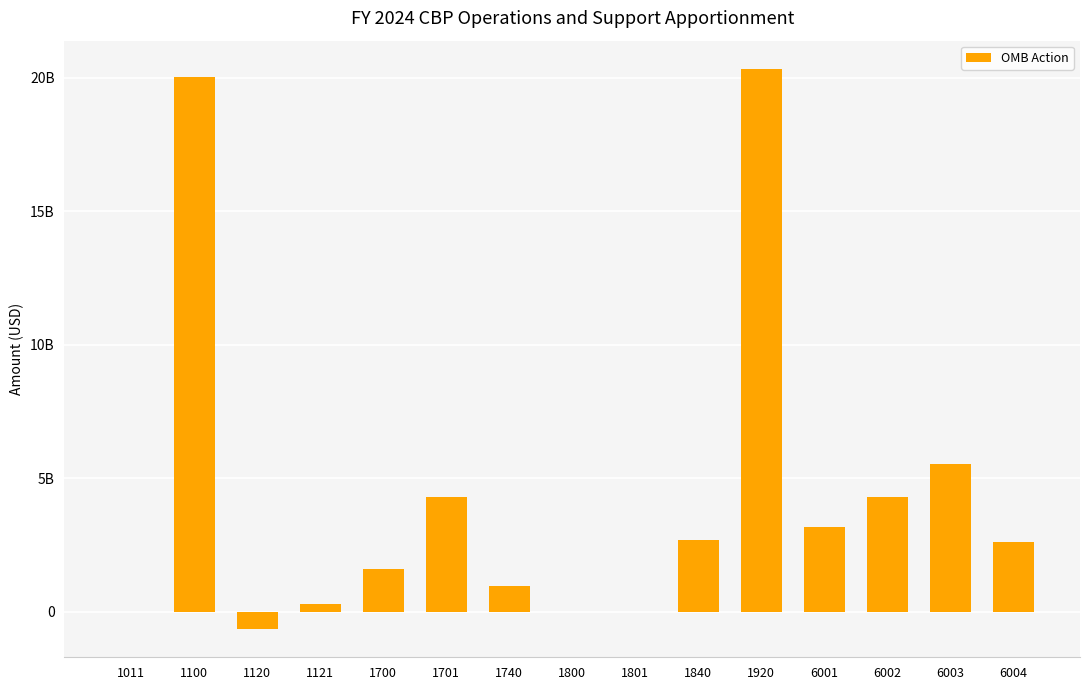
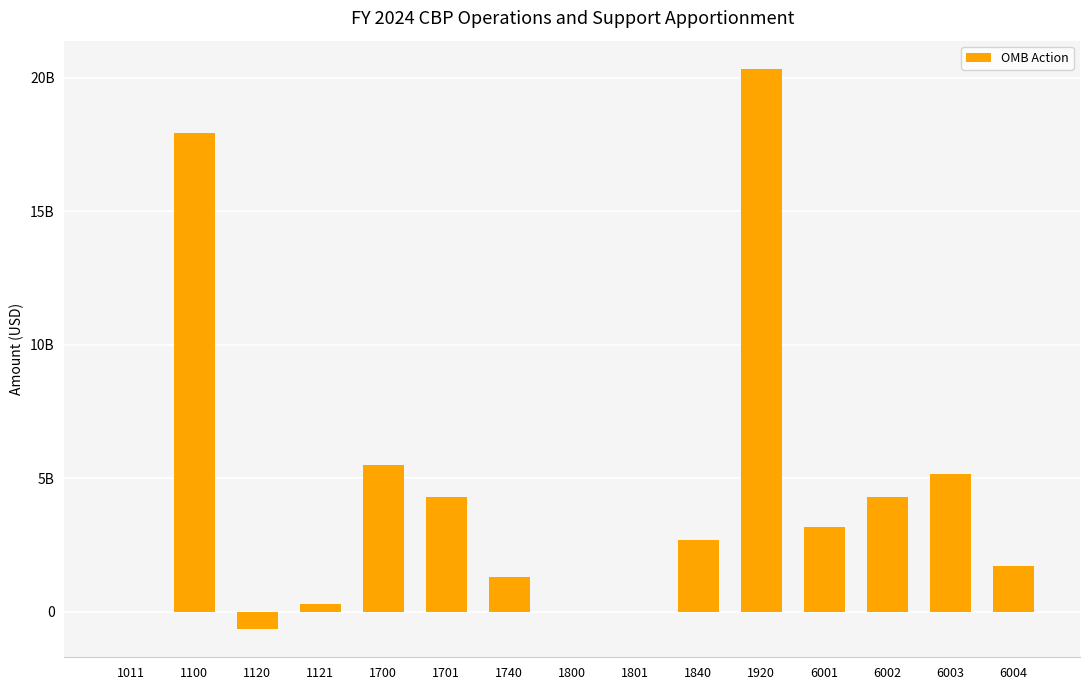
1100: 20000000000 -> 17900000000
1700: 1600000000 -> 5500000000
1740: 1000000000 -> 1300000000
6003: 5500000000 -> 5100000000
6004: 2600000000 -> 1700000000
